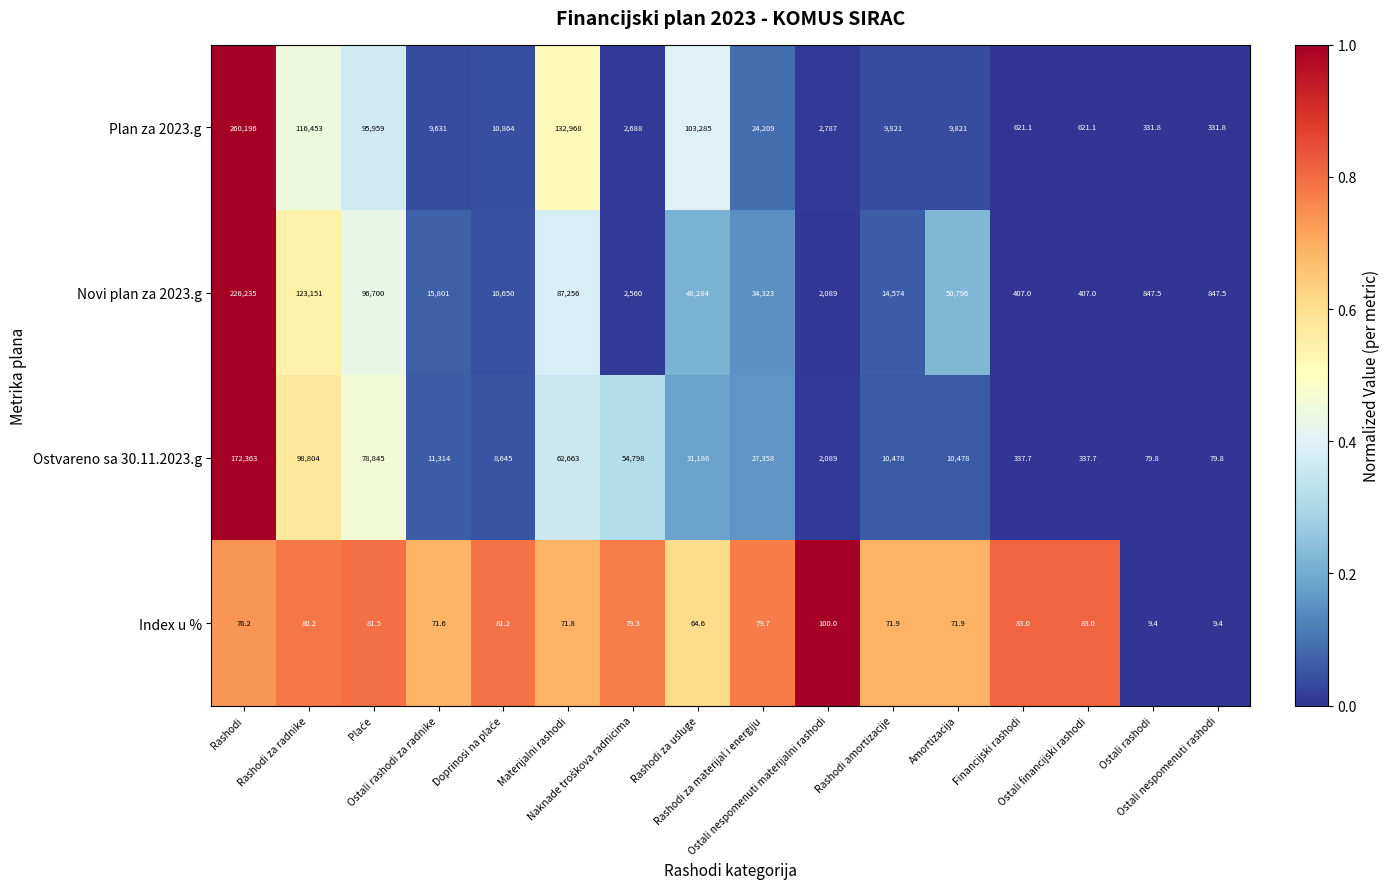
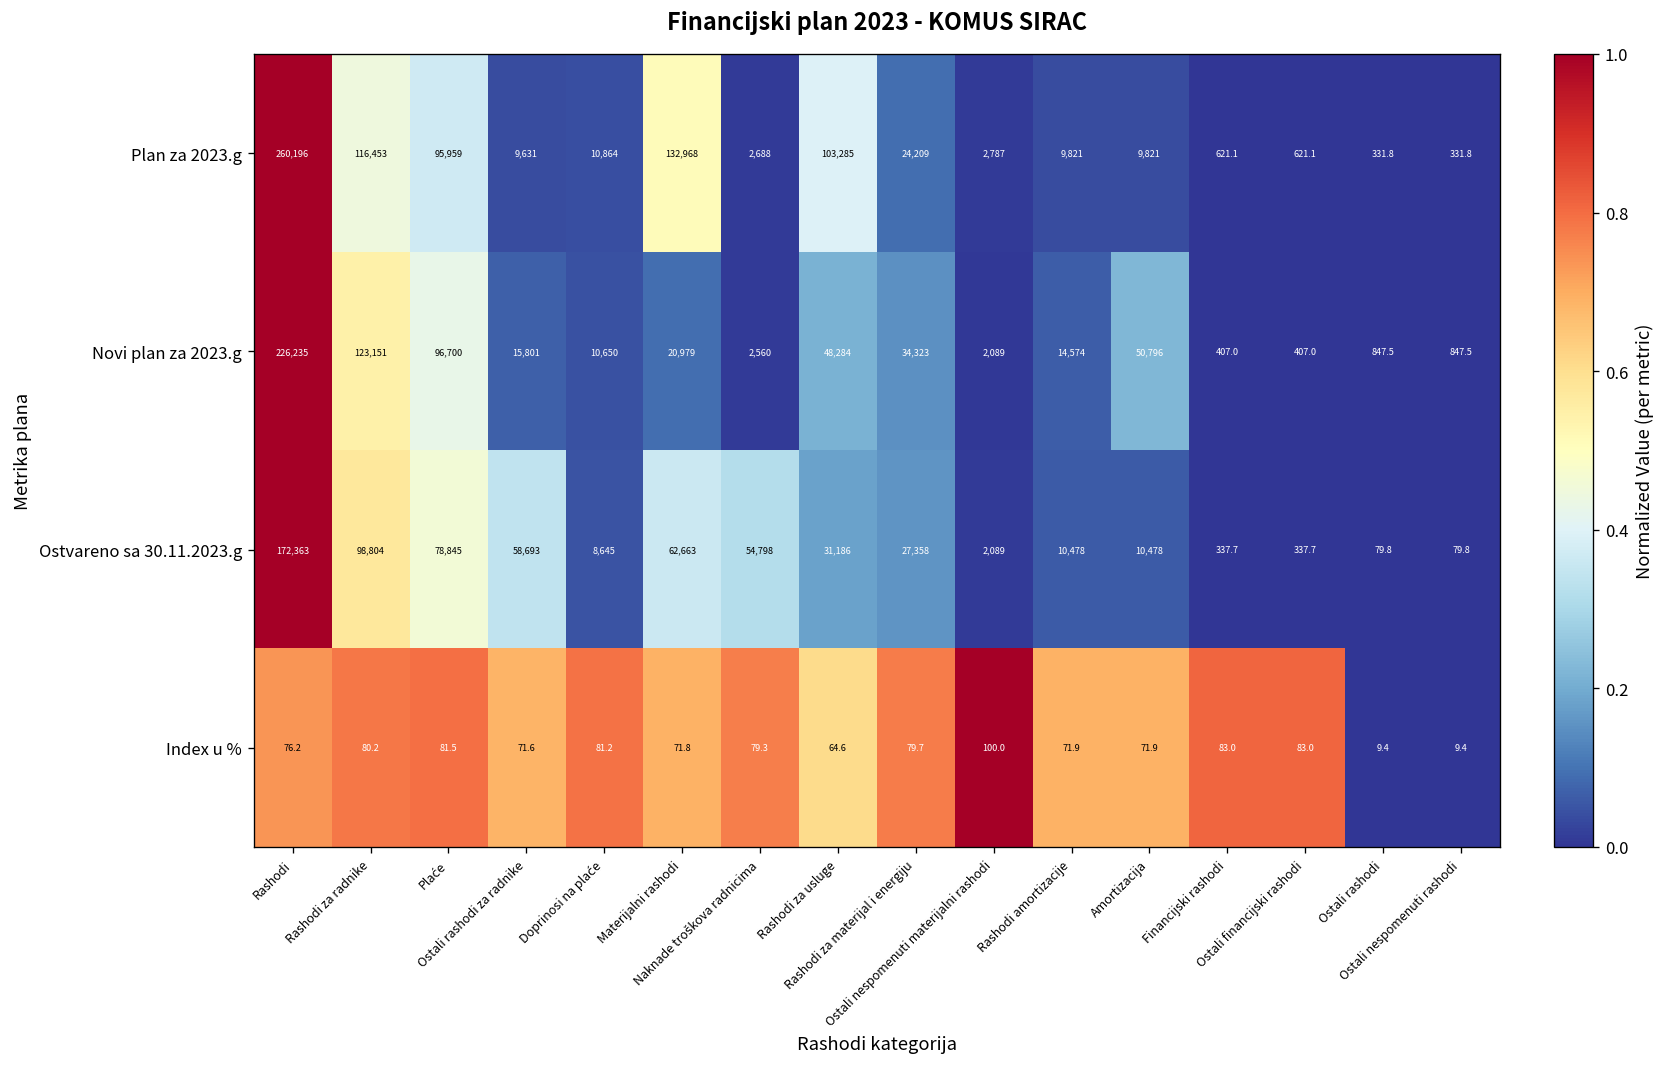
Novi plan za 2023.g, Materijalni rashodi: 87,256 -> 20,979
Ostvareno sa 30.11.2023.g, Ostali rashodi za radnike: 11,314 -> 58,693
